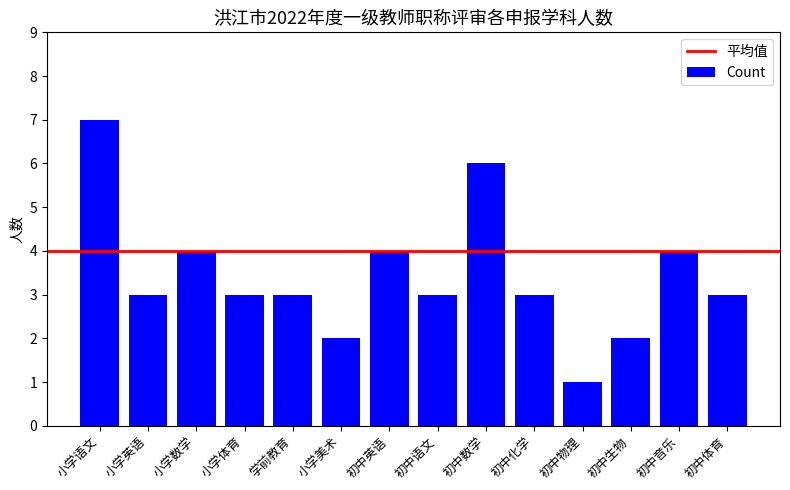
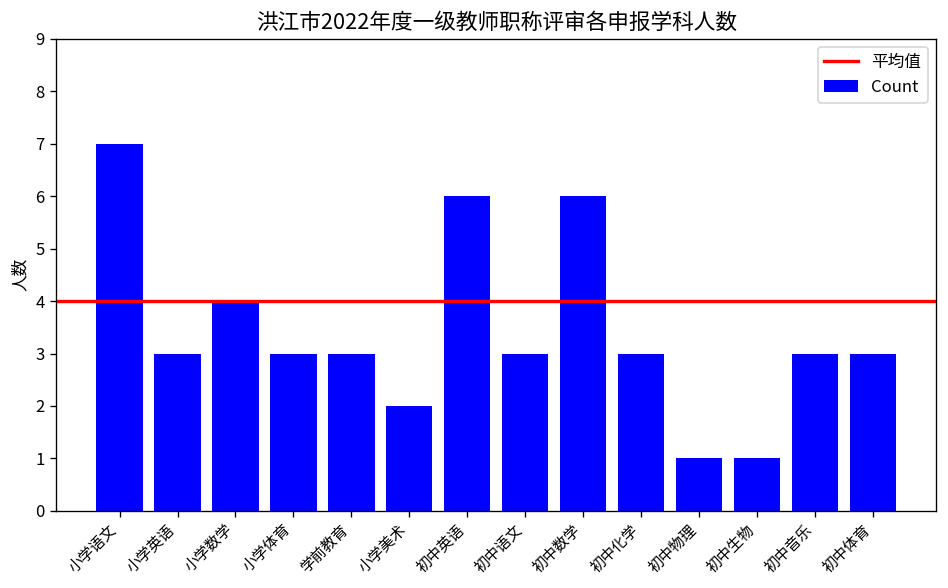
初中英语: 4 -> 6
初中生物: 2 -> 1
初中音乐: 4 -> 3
